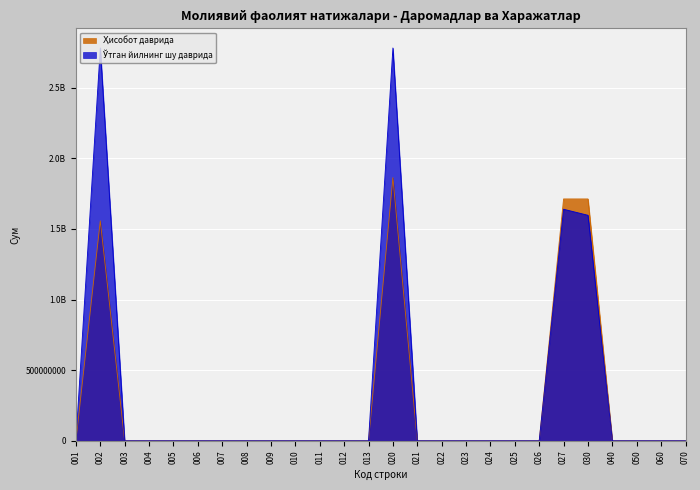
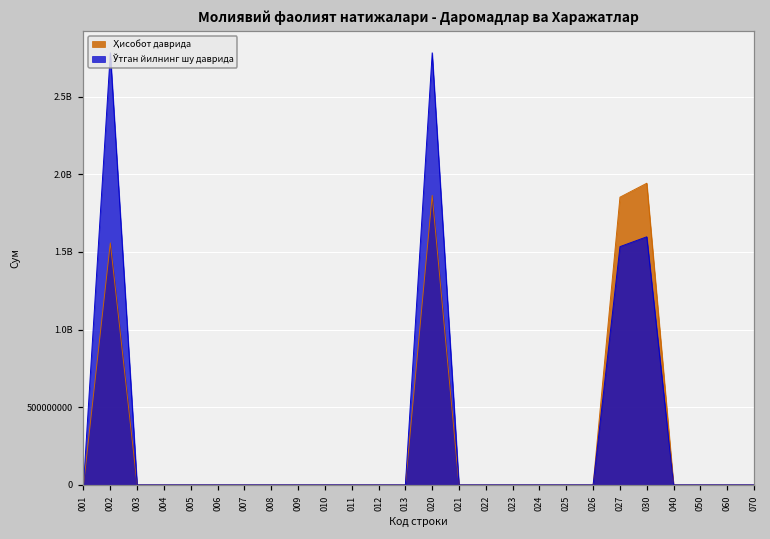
Ҳисобот даврида, 027: 1710000000 -> 1850000000
Ўтган йилнинг шу даврида, 027: 1640000000 -> 1530000000
Ҳисобот даврида, 030: 1710000000 -> 1940000000
